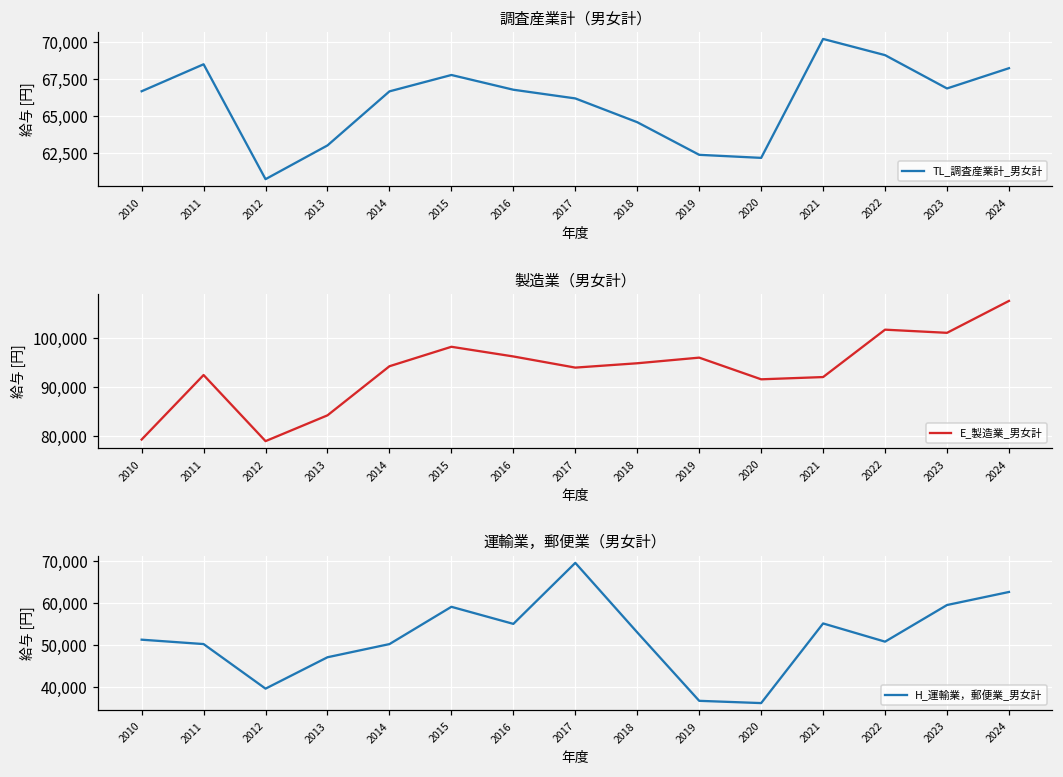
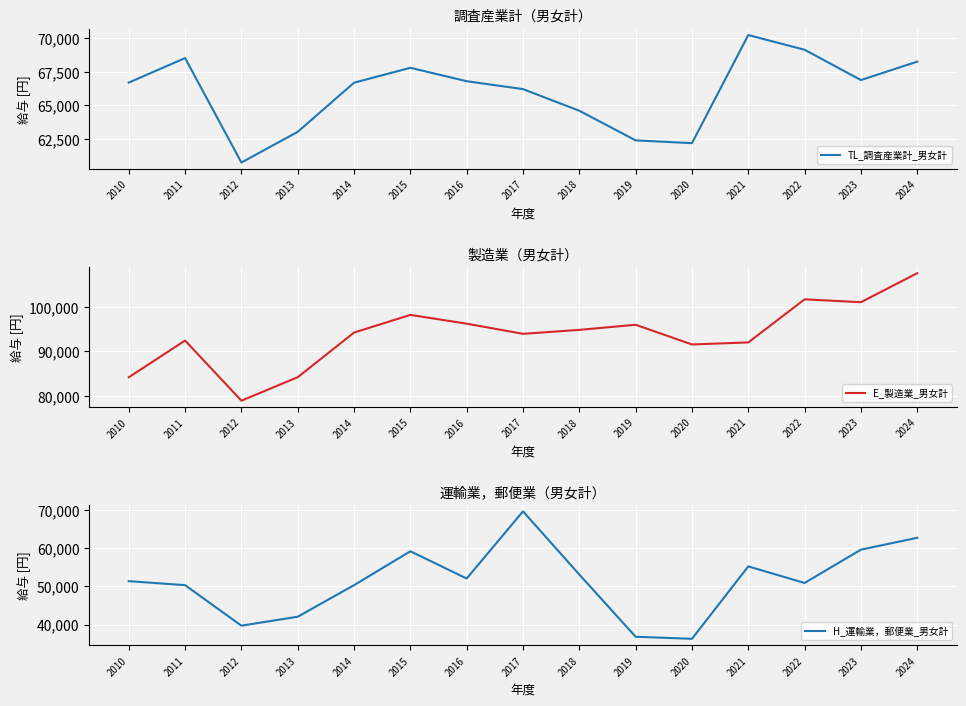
製造業（男女計）, 2010: 79,000 -> 84,000
運輸業，郵便業（男女計）, 2013: 47,000 -> 42,000
運輸業，郵便業（男女計）, 2016: 55,000 -> 52,000
